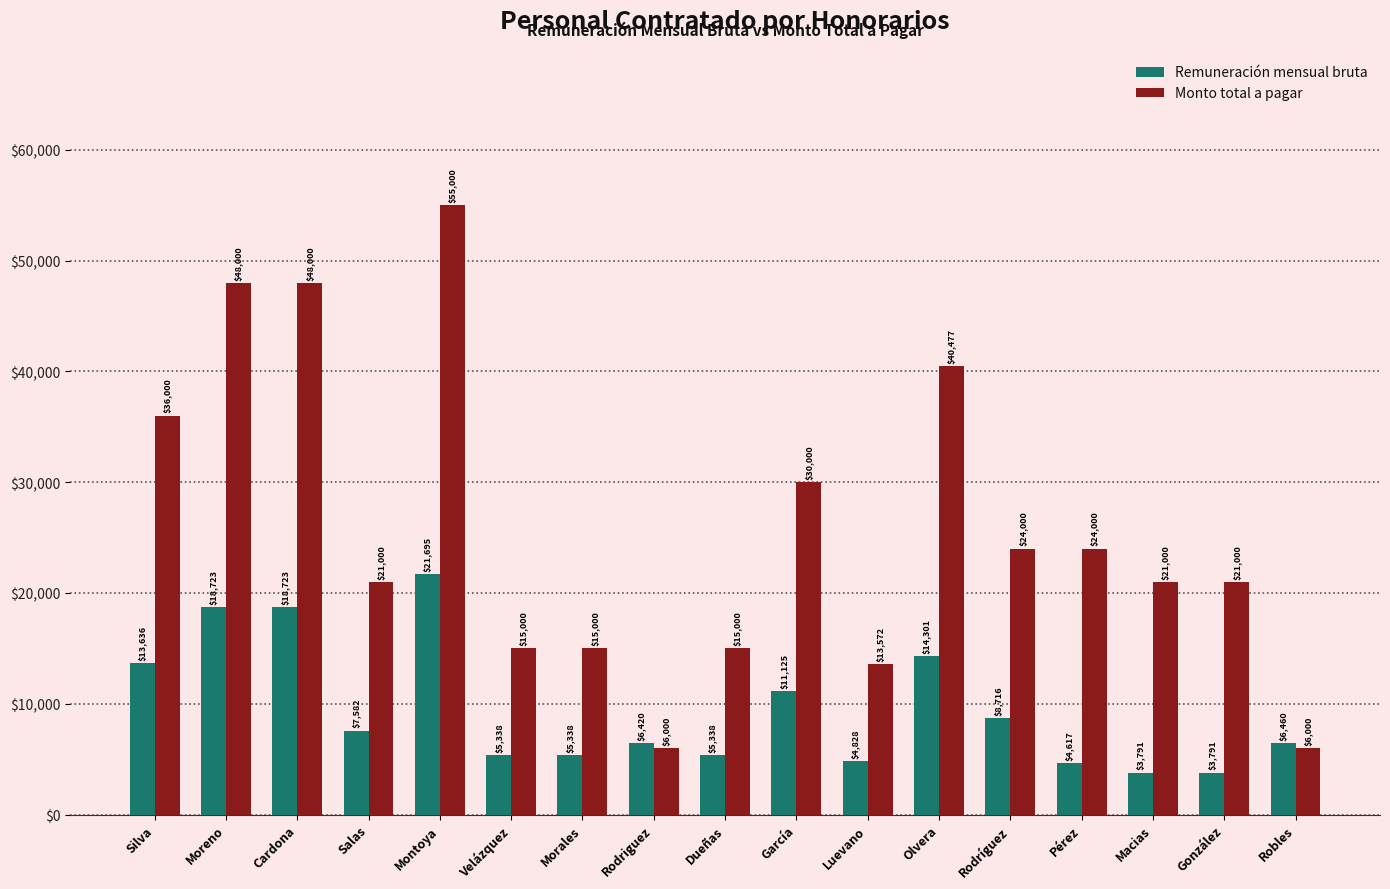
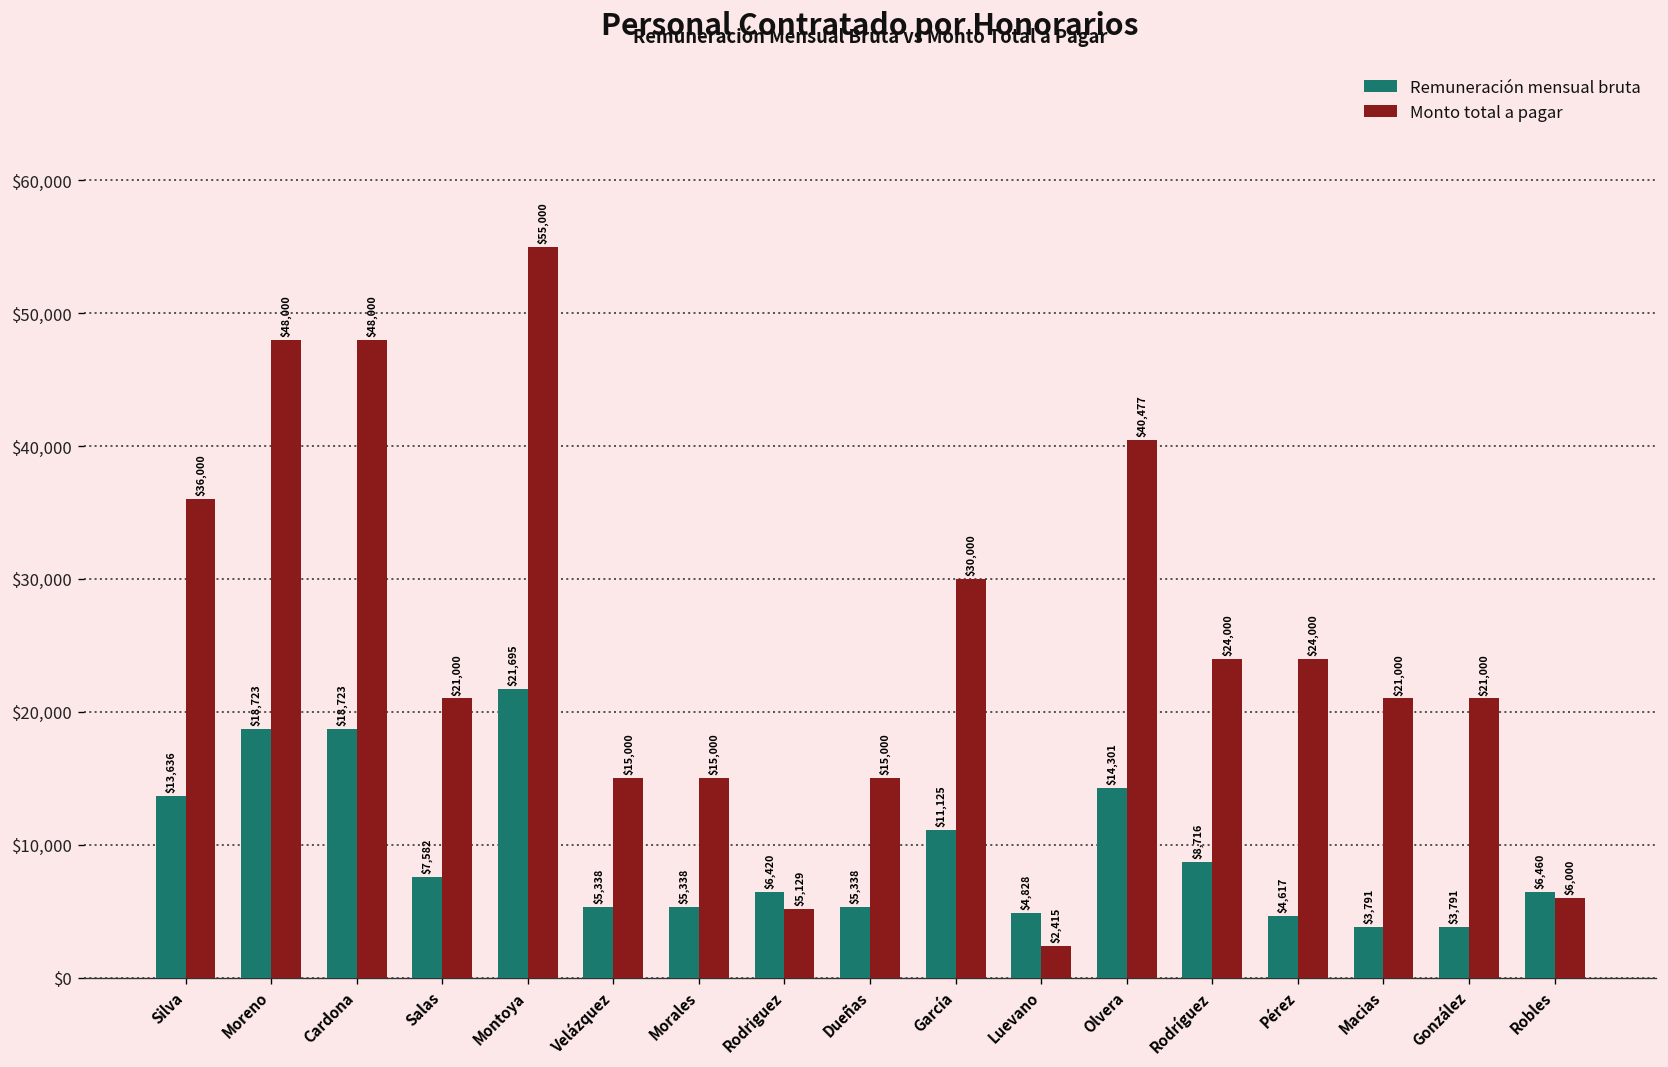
Monto total a pagar, Rodriguez: $6,000 -> $5,129
Monto total a pagar, Luevano: $13,572 -> $2,415
